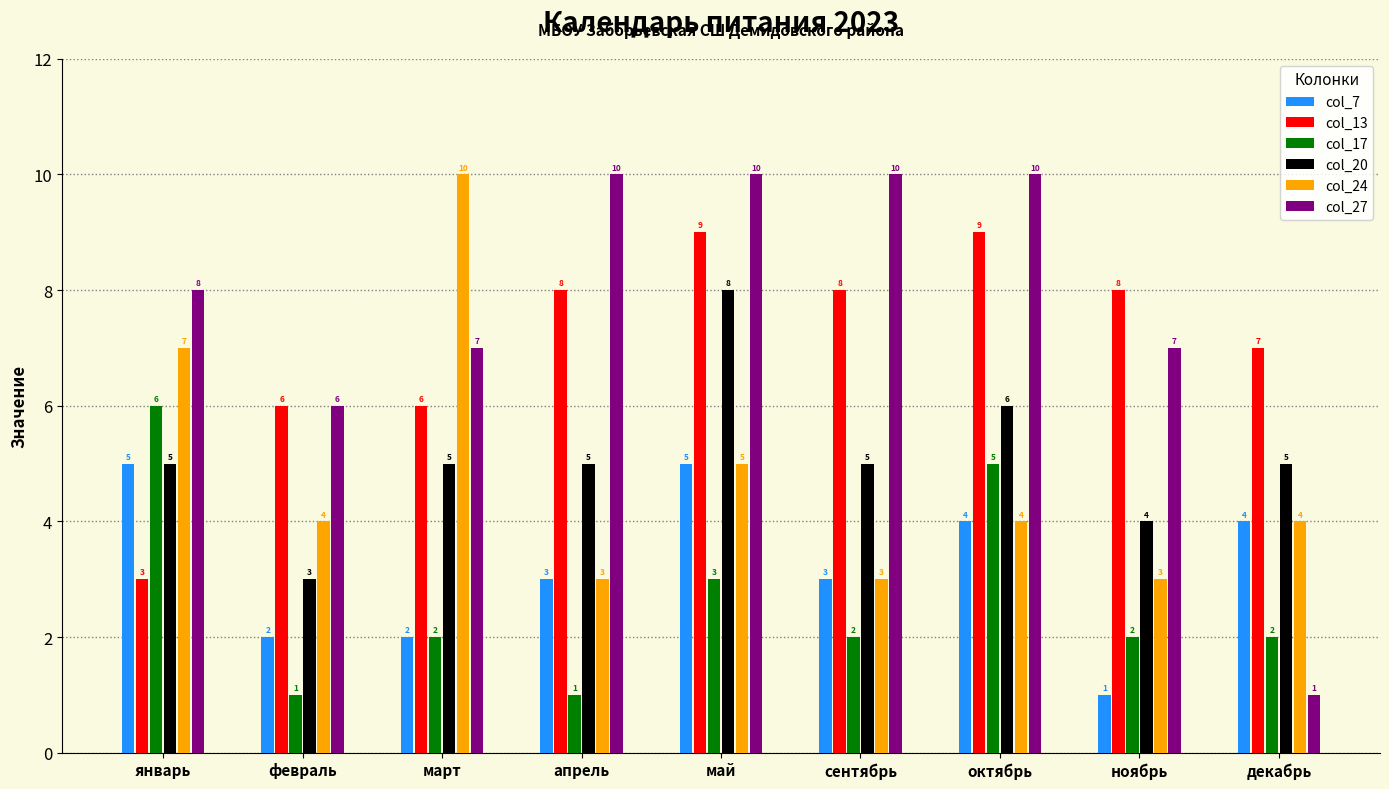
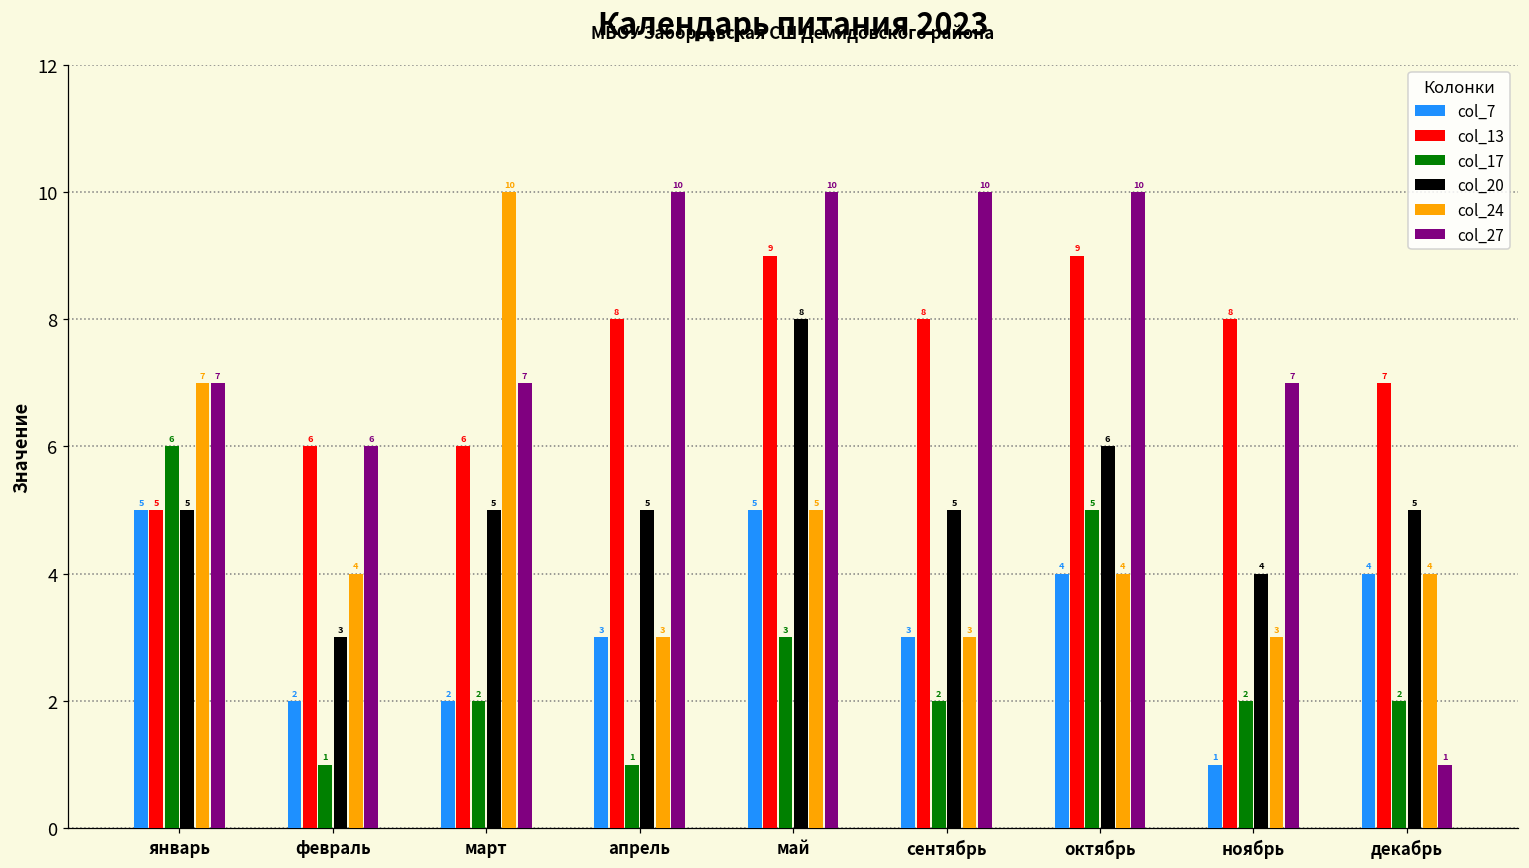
col_13, январь: 3 -> 5
col_27, январь: 8 -> 7
